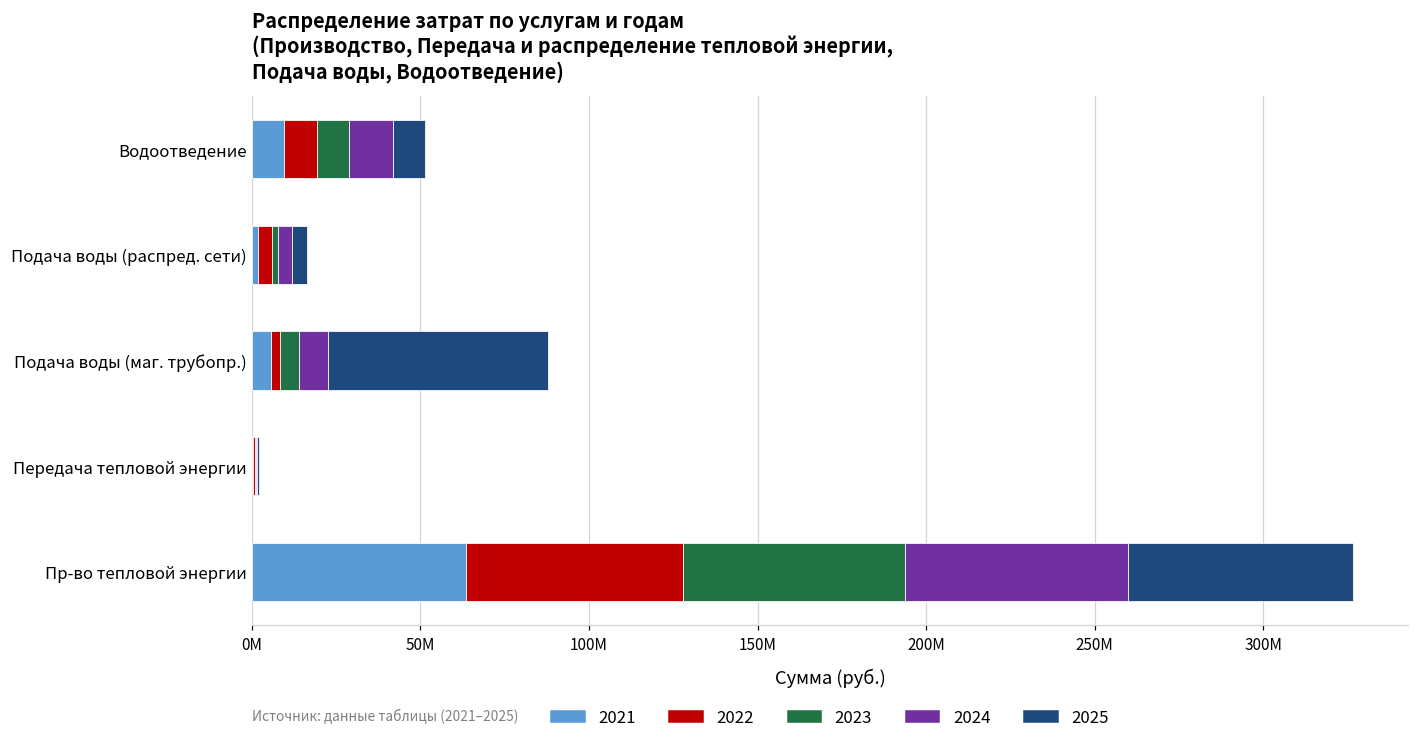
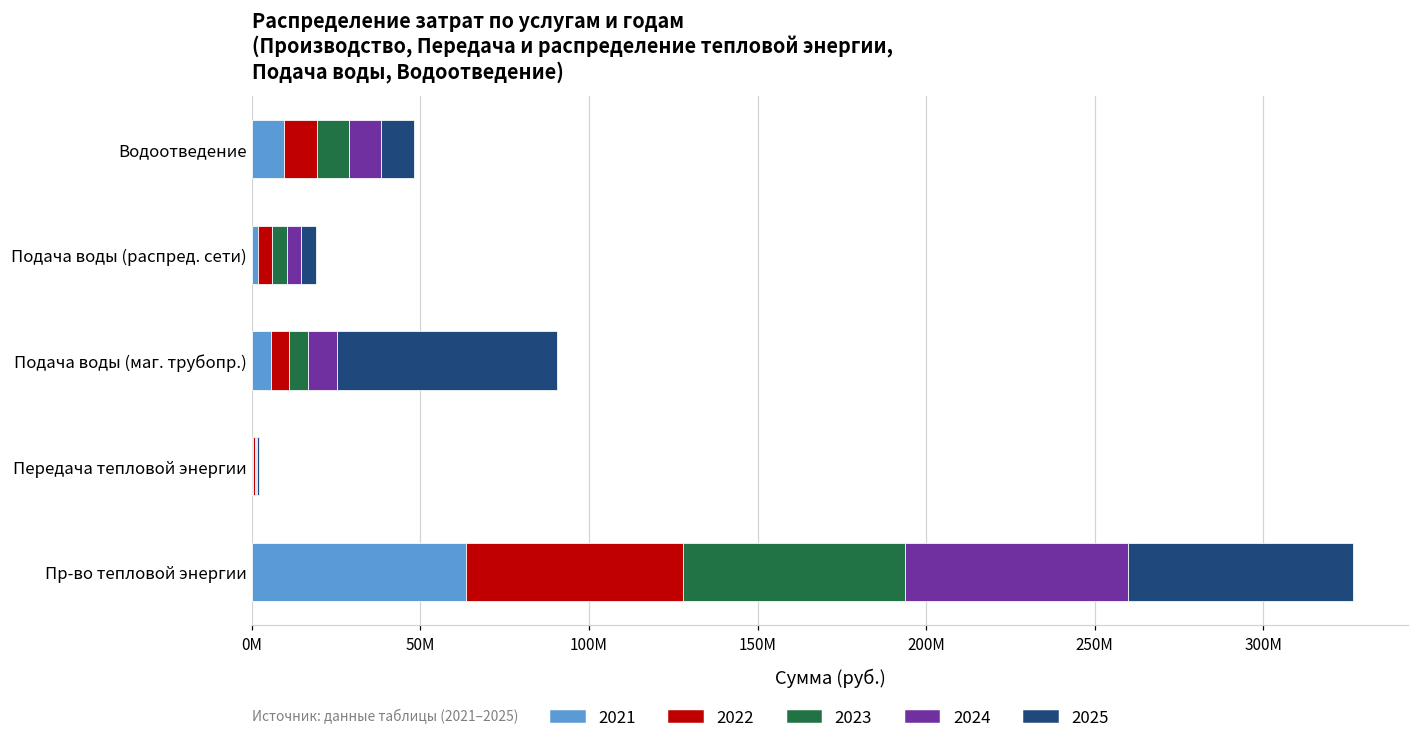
2024, Водоотведение: 13000000 -> 10000000
2023, Подача воды (распред. сети): 2000000 -> 4000000
2022, Подача воды (маг. трубопр.): 3000000 -> 6000000
